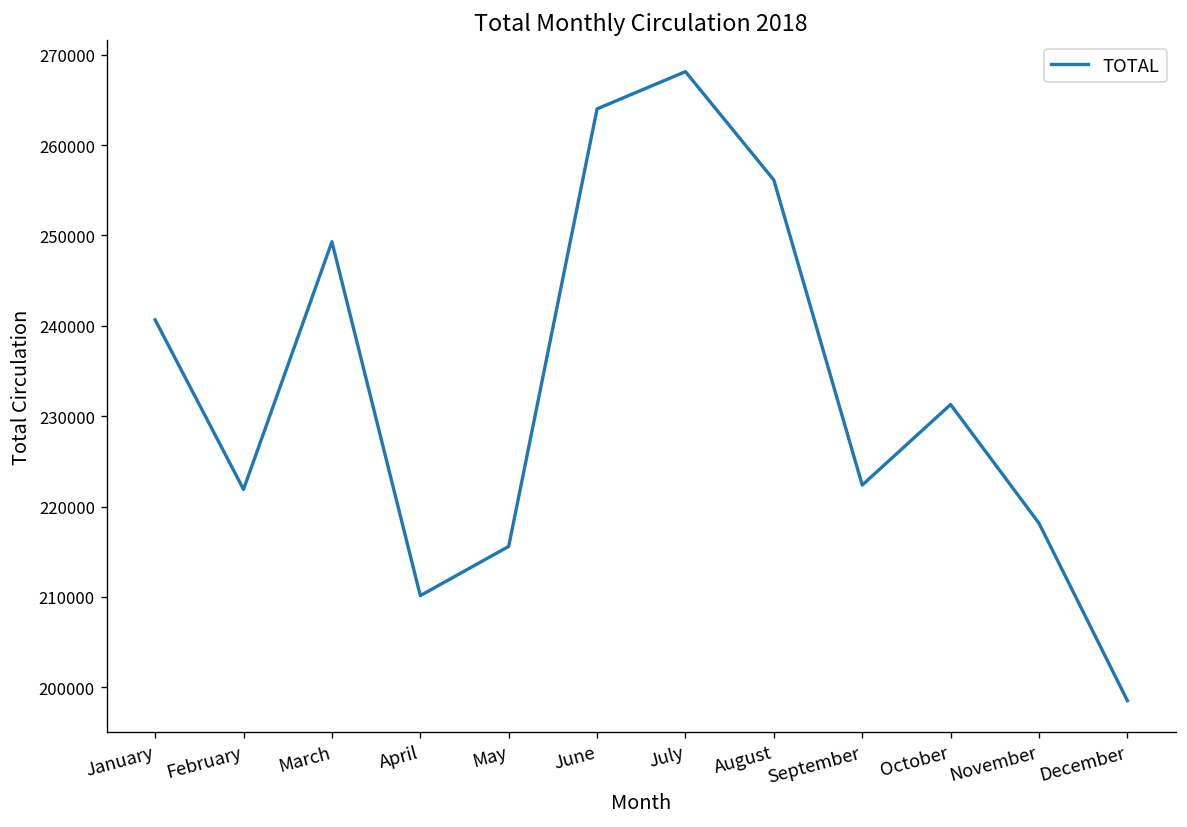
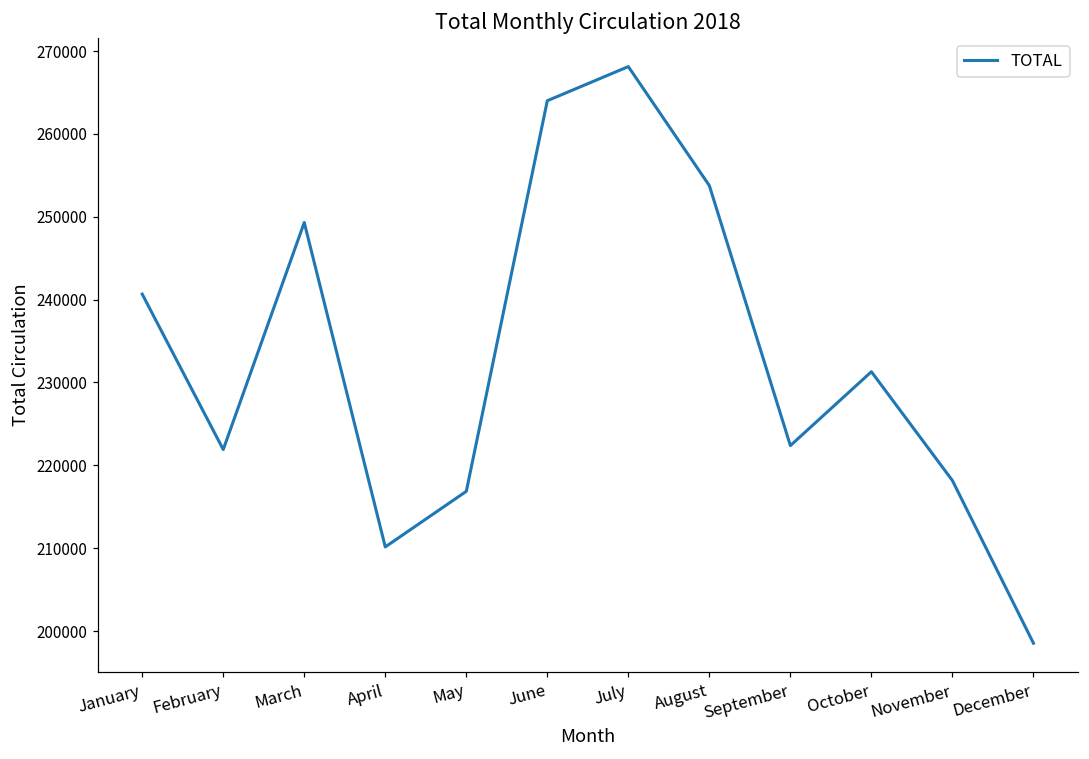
May: 216000 -> 217000
August: 256000 -> 254000
